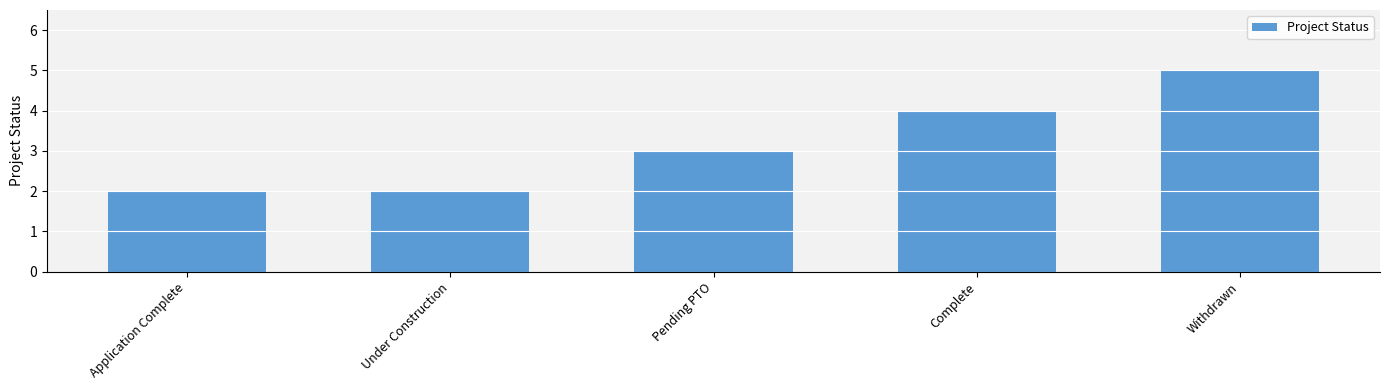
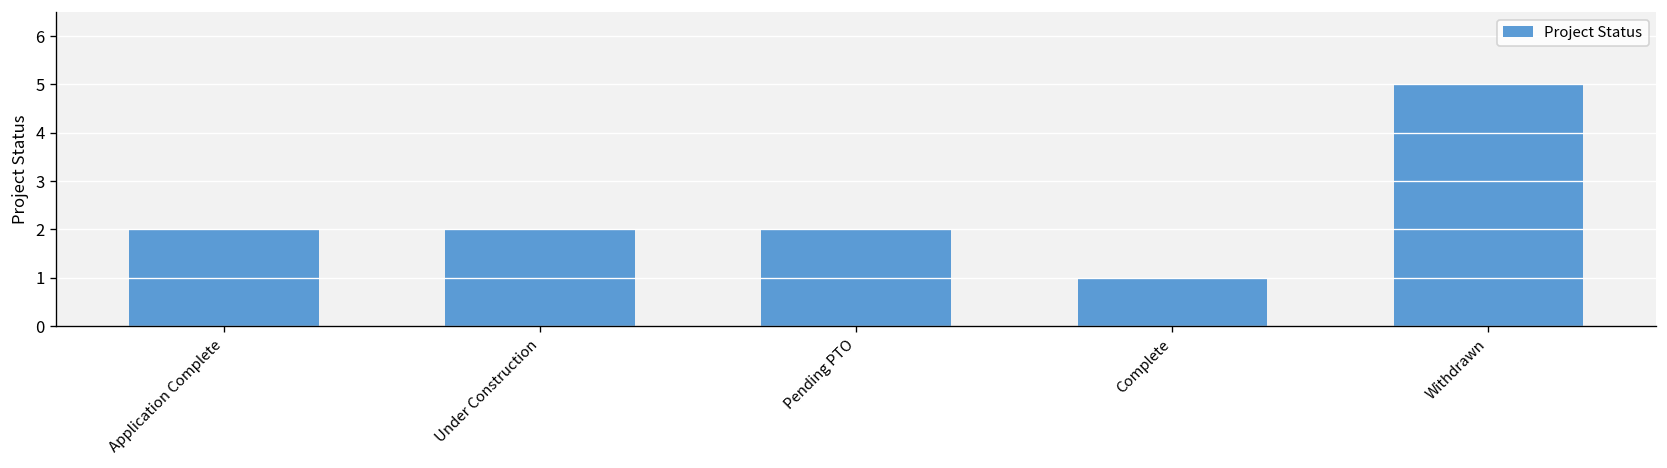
Pending PTO: 3 -> 2
Complete: 4 -> 1
